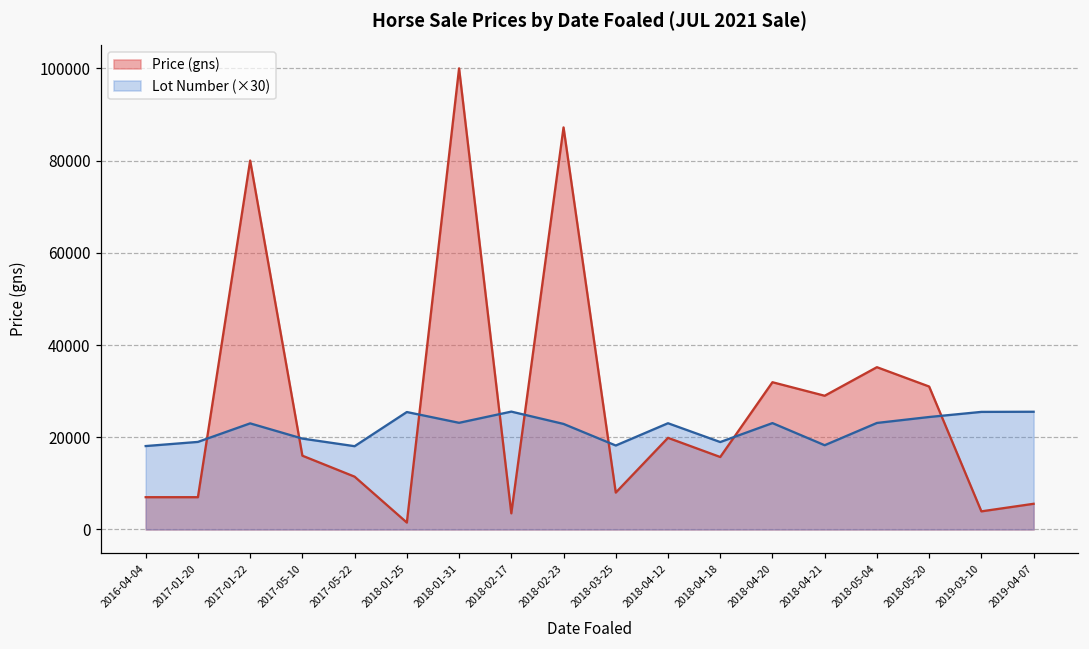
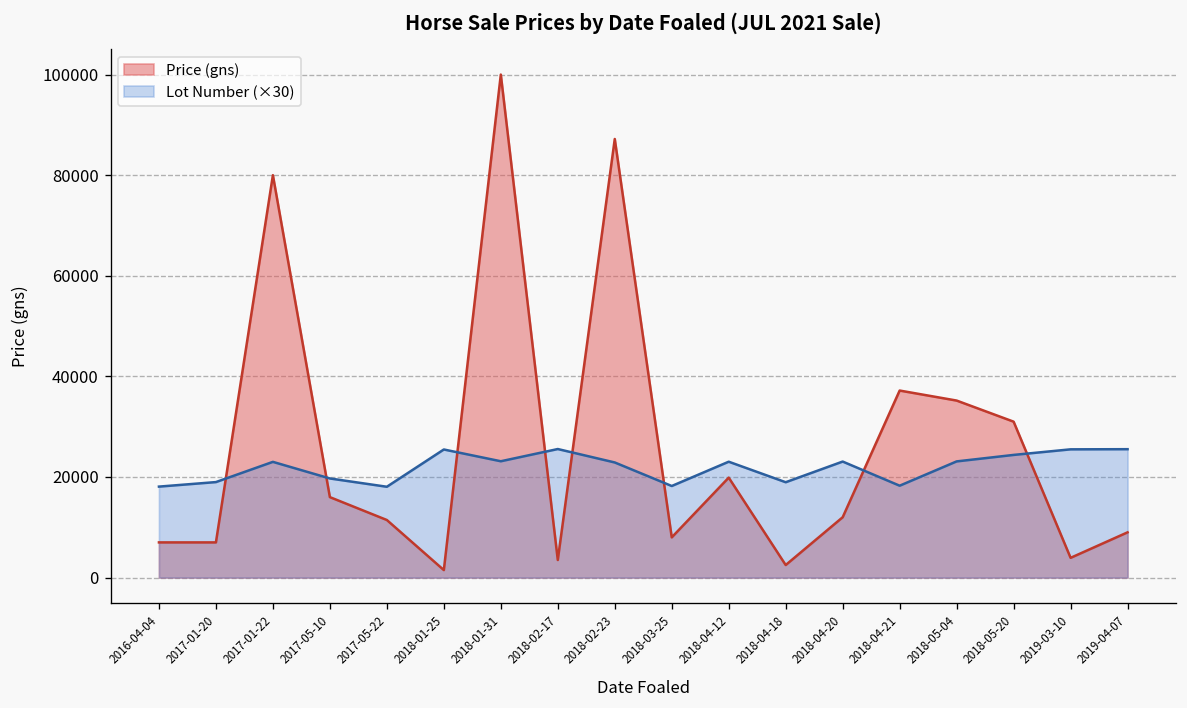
Price (gns), 2018-04-18: 16000 -> 3000
Price (gns), 2018-04-20: 32000 -> 12000
Price (gns), 2018-04-21: 29000 -> 37000
Price (gns), 2019-04-07: 6000 -> 9000
